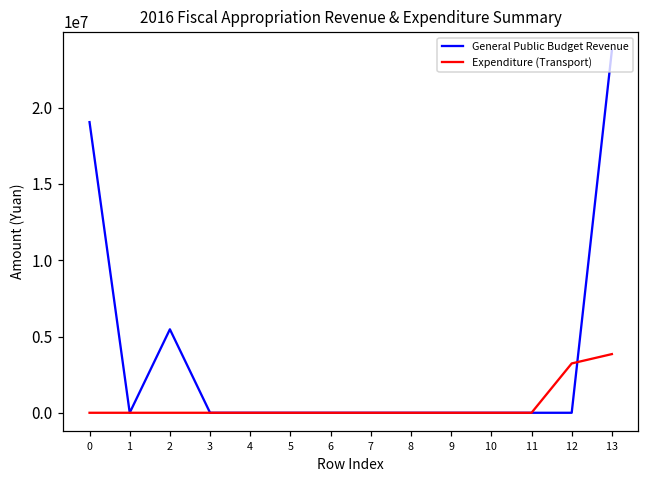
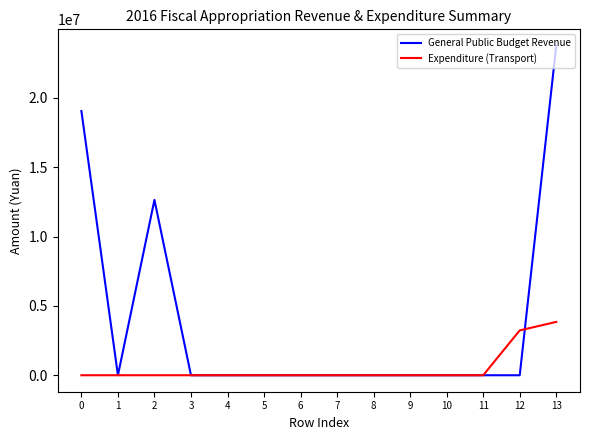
General Public Budget Revenue, 2: 5500000 -> 12600000
